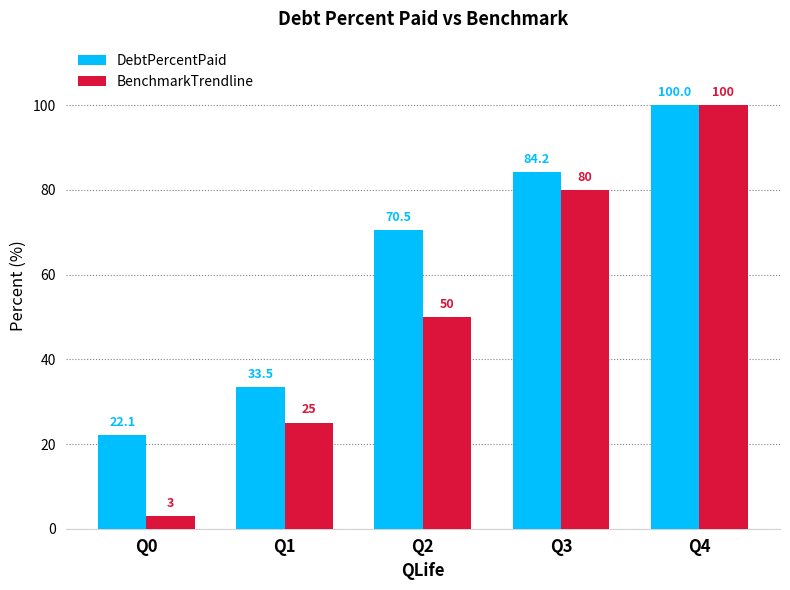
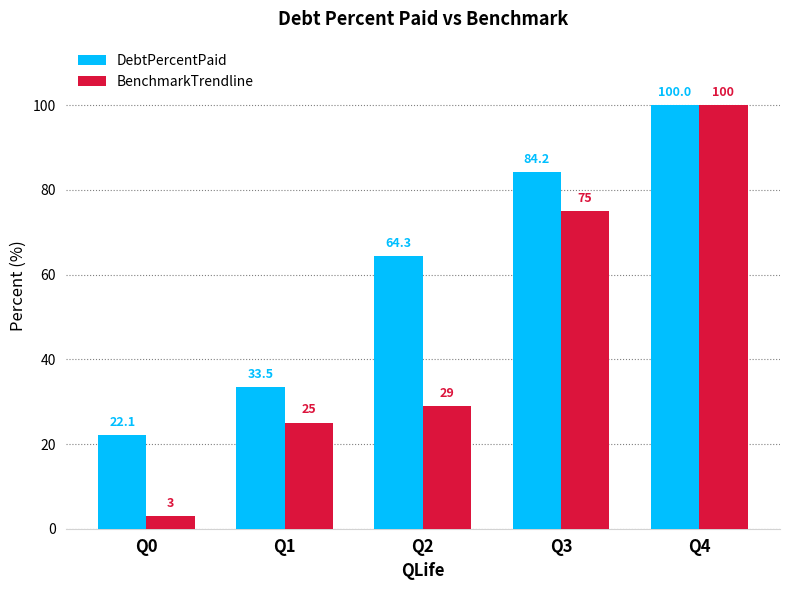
DebtPercentPaid, Q2: 70.5 -> 64.3
BenchmarkTrendline, Q2: 50 -> 29
BenchmarkTrendline, Q3: 80 -> 75
